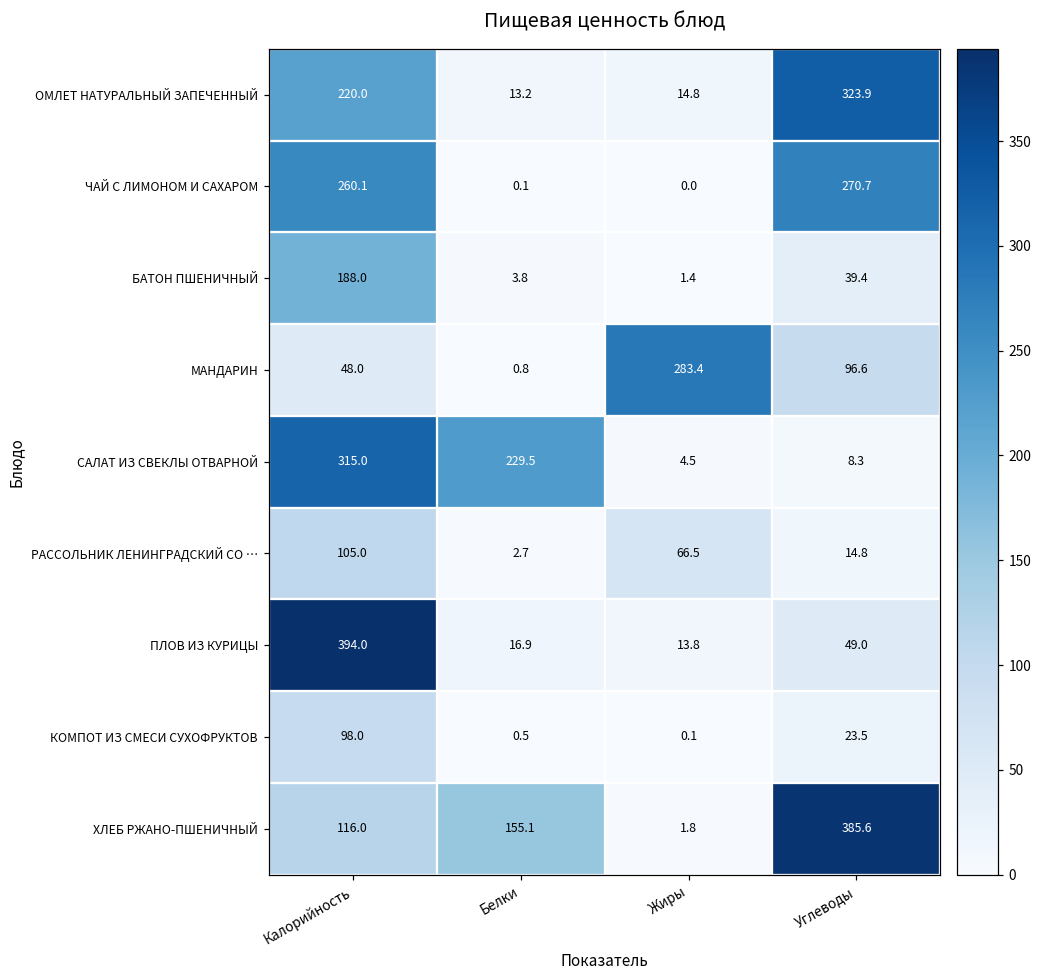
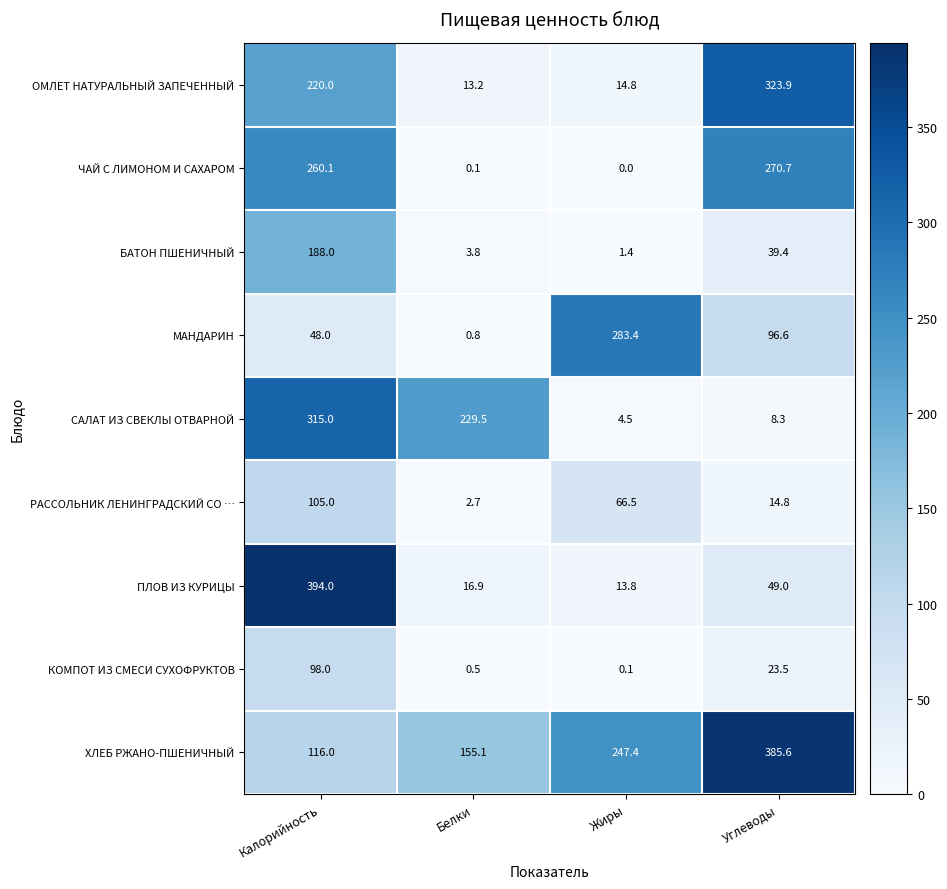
ХЛЕБ РЖАНО-ПШЕНИЧНЫЙ, Жиры: 1.8 -> 247.4
